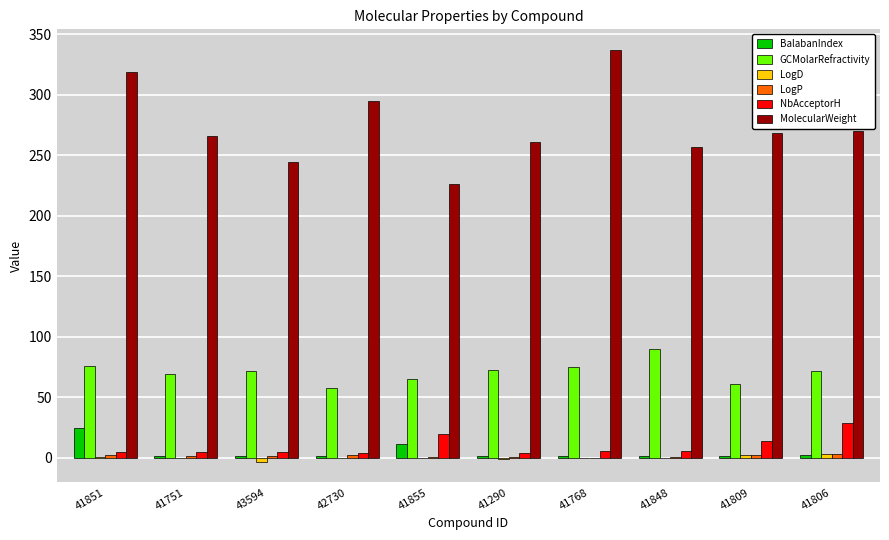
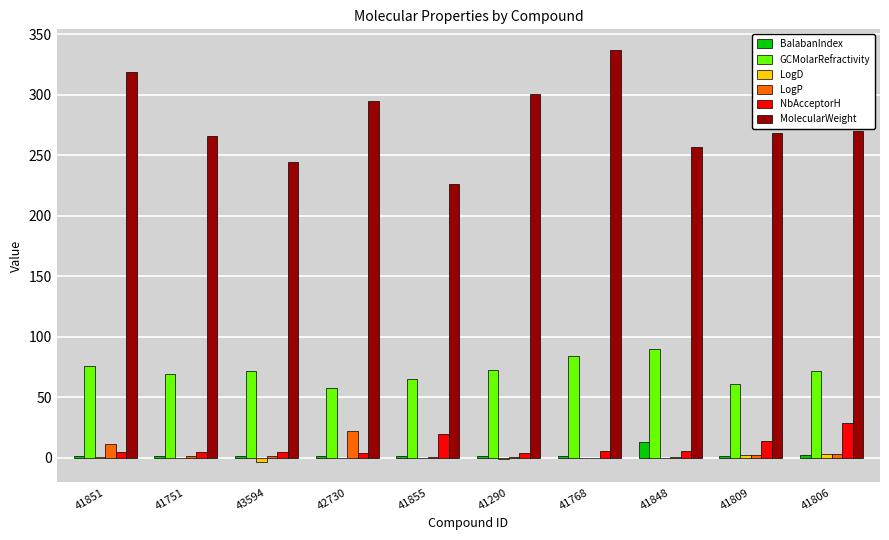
BalabanIndex, 41851: 24 -> 1
LogP, 41851: 2 -> 12
LogP, 42730: 2 -> 22
BalabanIndex, 41855: 12 -> 2
MolecularWeight, 41290: 261 -> 301
GCMolarRefractivity, 41768: 75 -> 84
BalabanIndex, 41848: 1 -> 13
